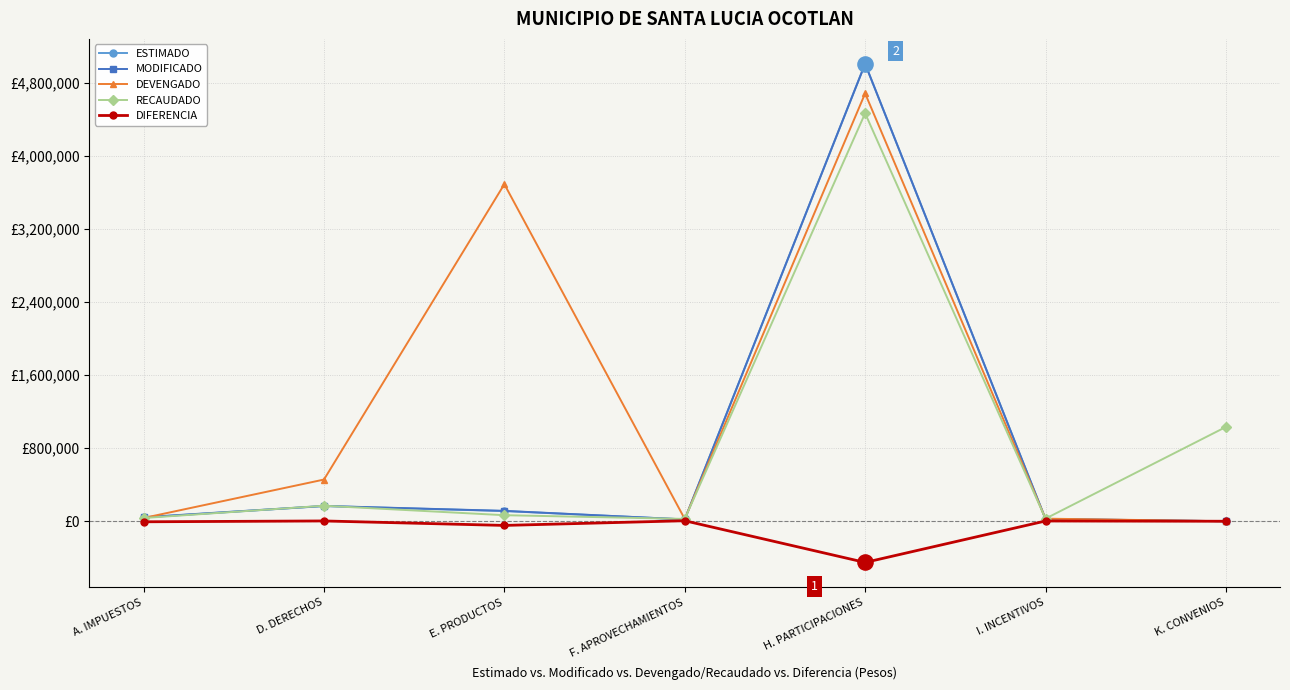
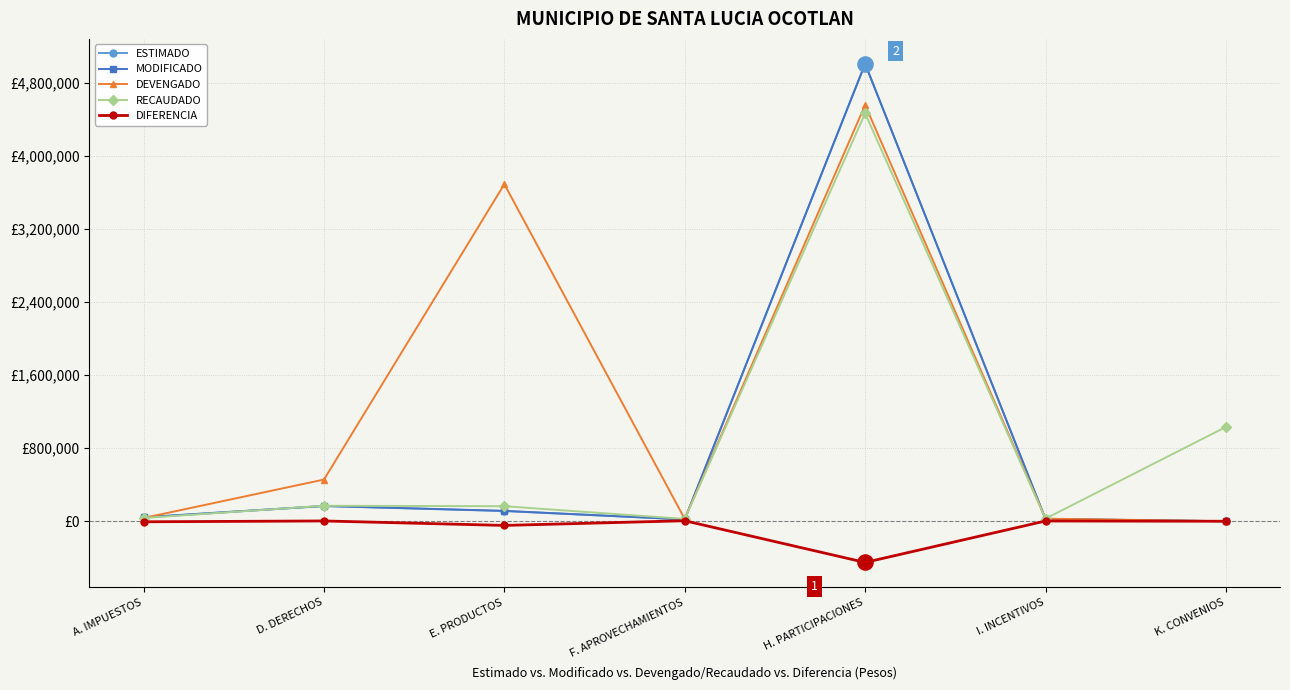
RECAUDADO, E. PRODUCTOS: £100,000 -> £200,000
DEVENGADO, H. PARTICIPACIONES: £4,700,000 -> £4,600,000
